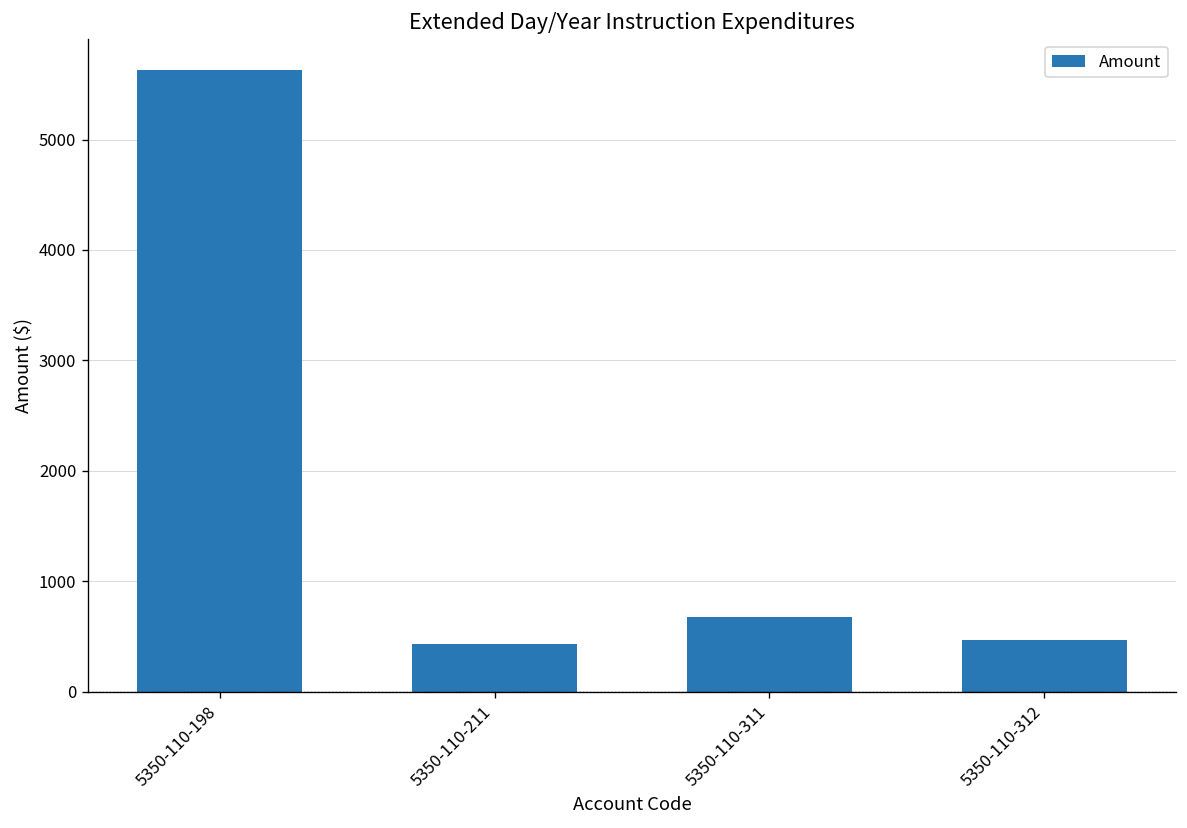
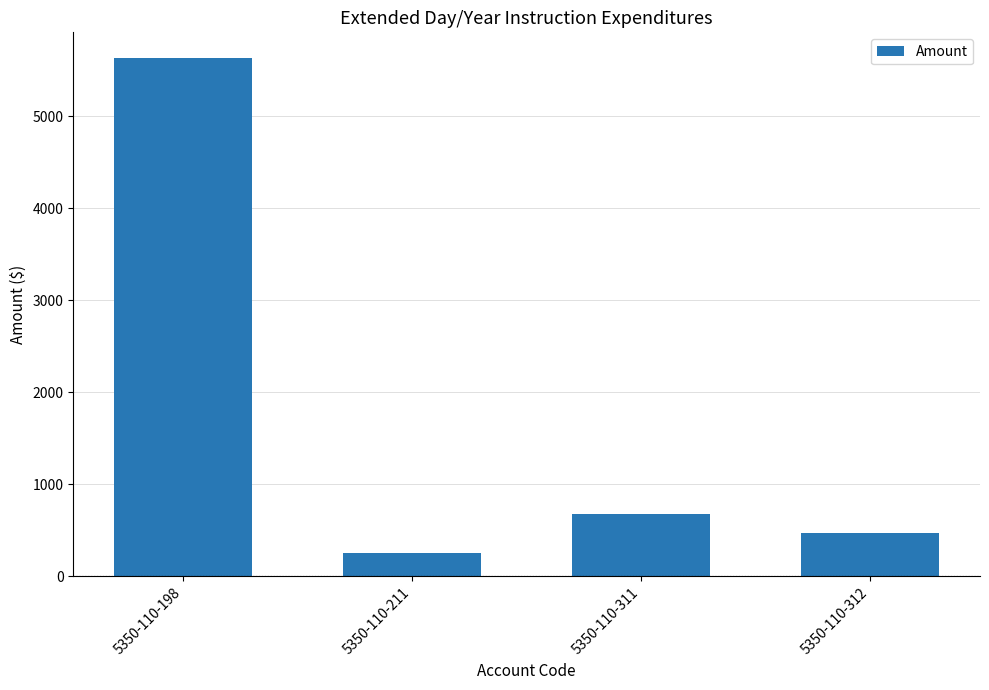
5350-110-211: 400 -> 300
